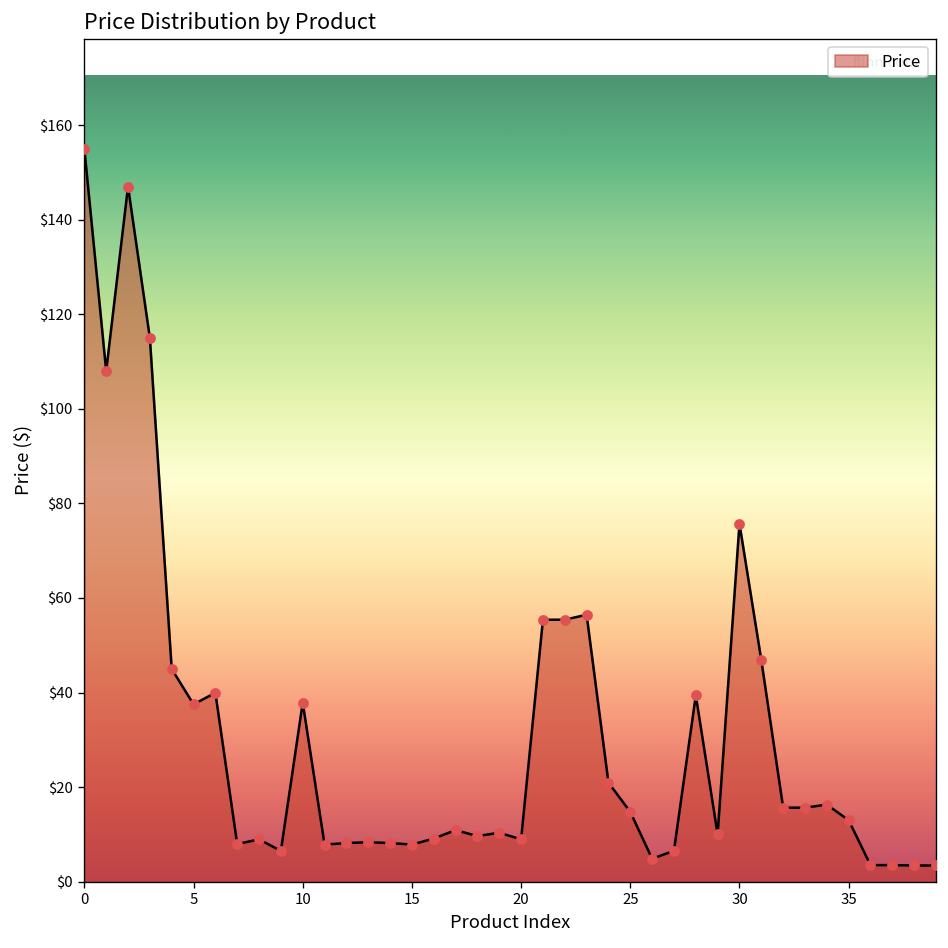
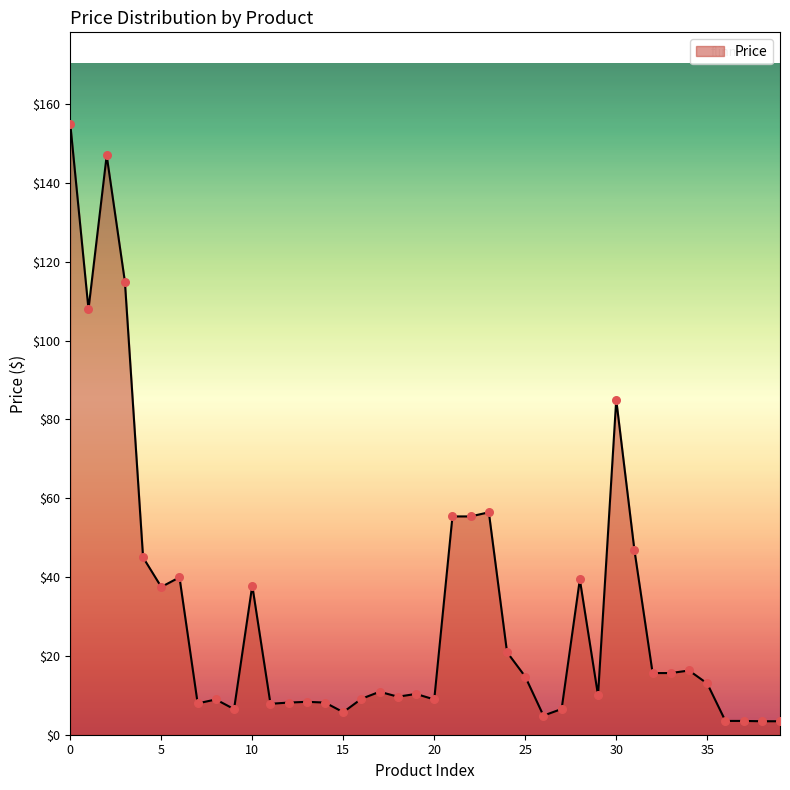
15: $8 -> $6
30: $76 -> $85
